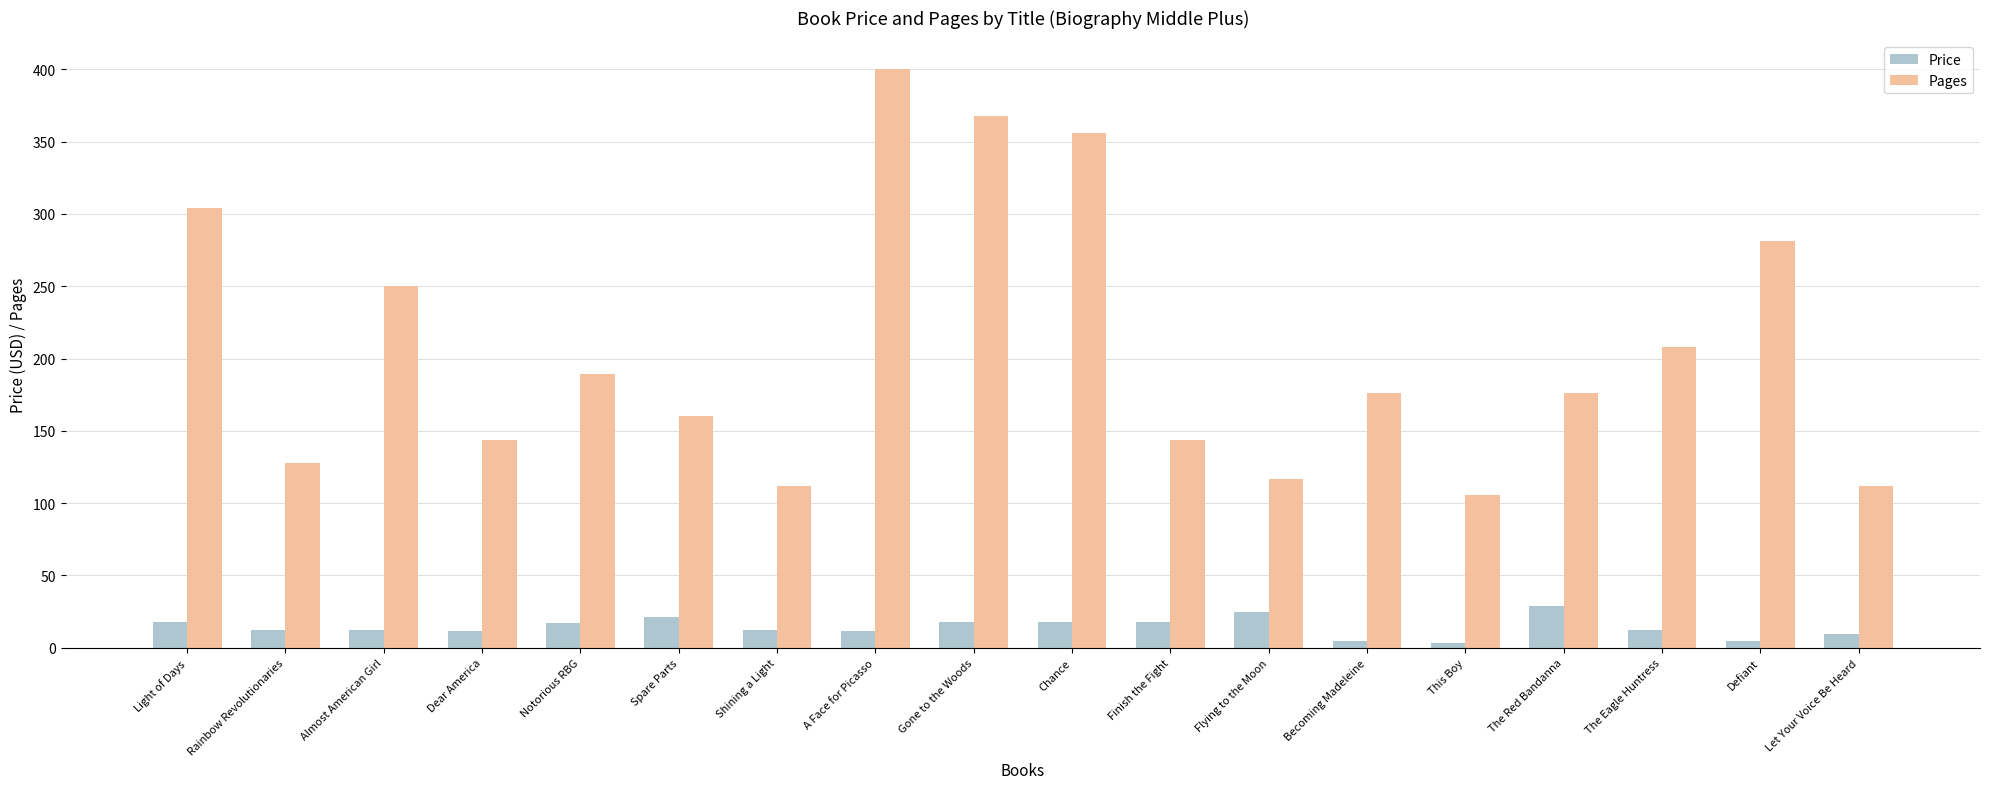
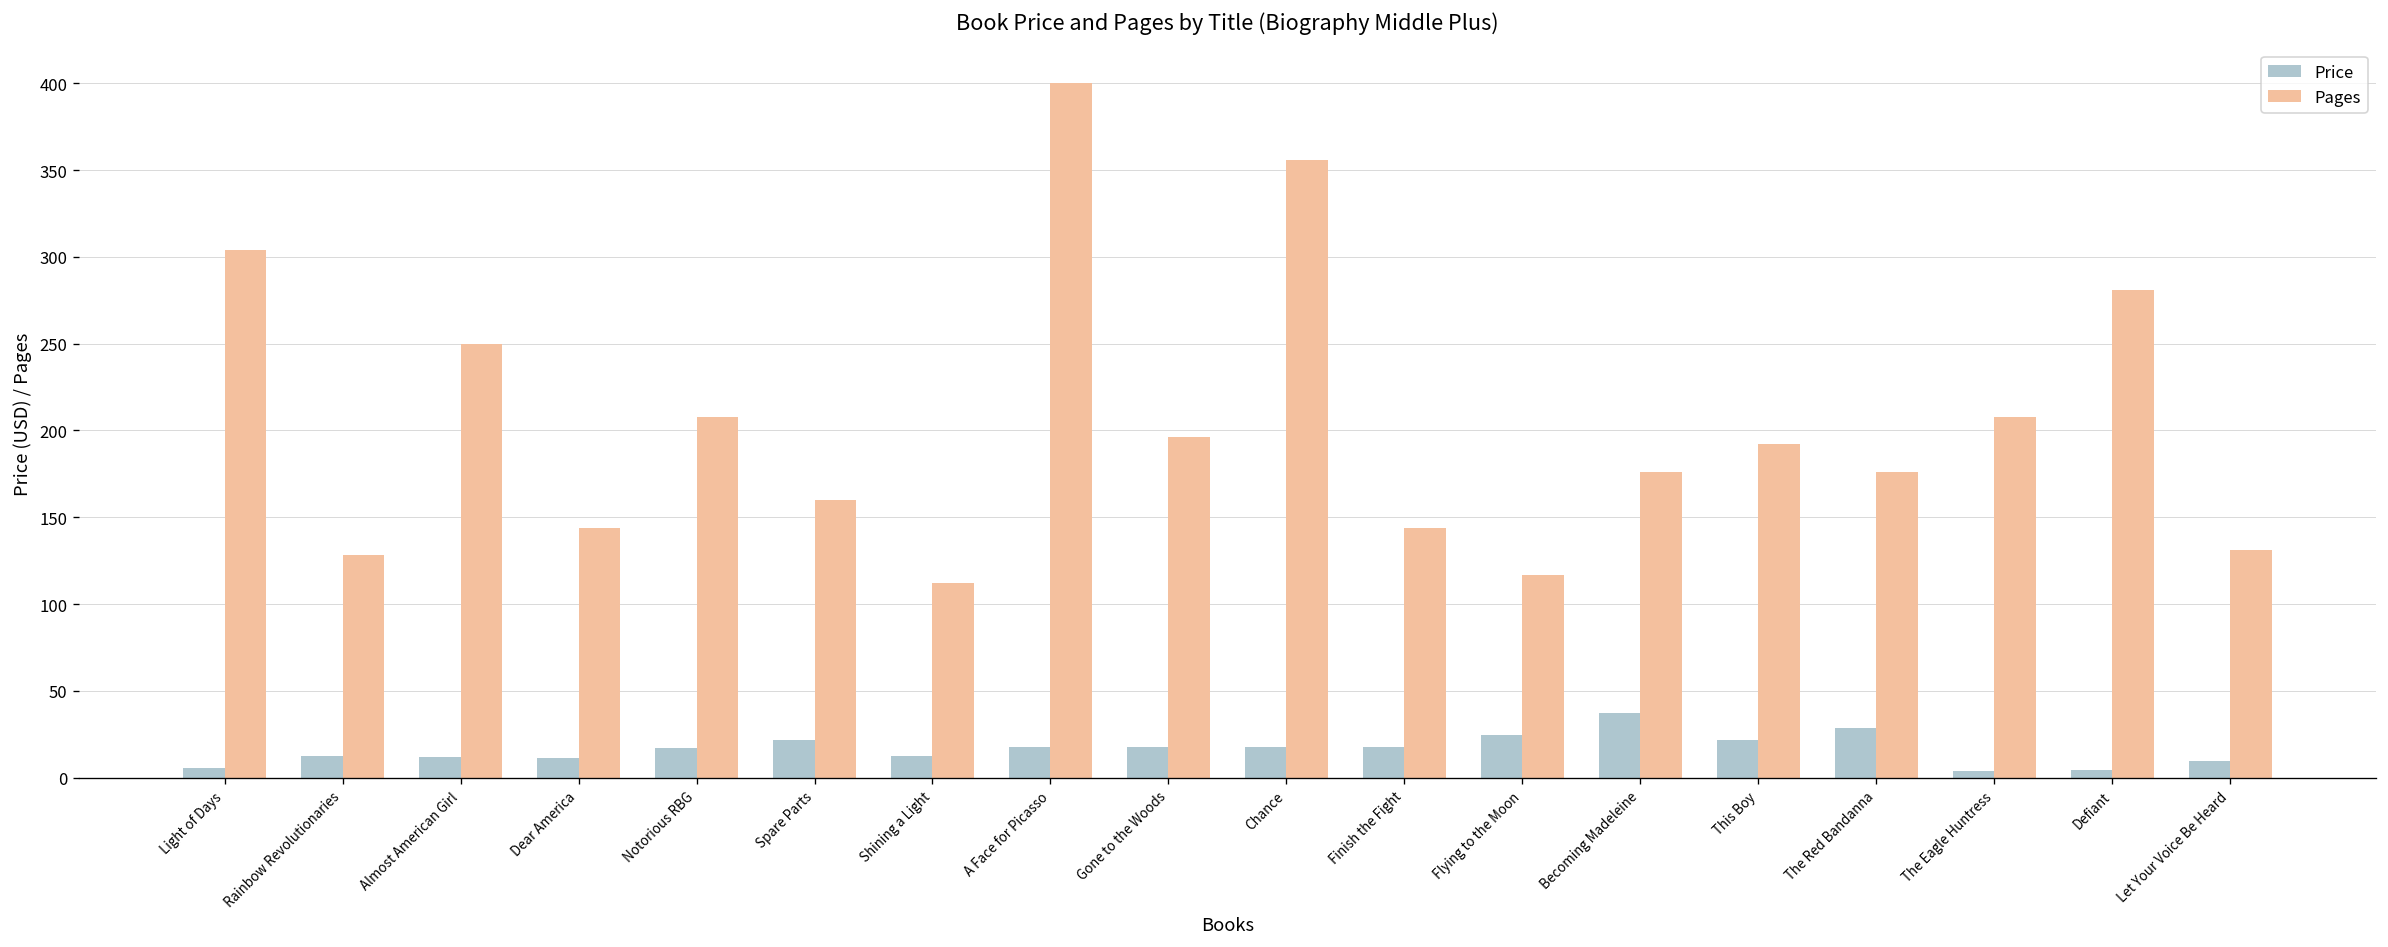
Price, Light of Days: 18 -> 6
Pages, Notorious RBG: 189 -> 208
Price, A Face for Picasso: 11 -> 18
Pages, Gone to the Woods: 368 -> 196
Price, Becoming Madeleine: 5 -> 37
Price, This Boy: 4 -> 22
Pages, This Boy: 106 -> 192
Price, The Eagle Huntress: 13 -> 4
Pages, Let Your Voice Be Heard: 112 -> 131
